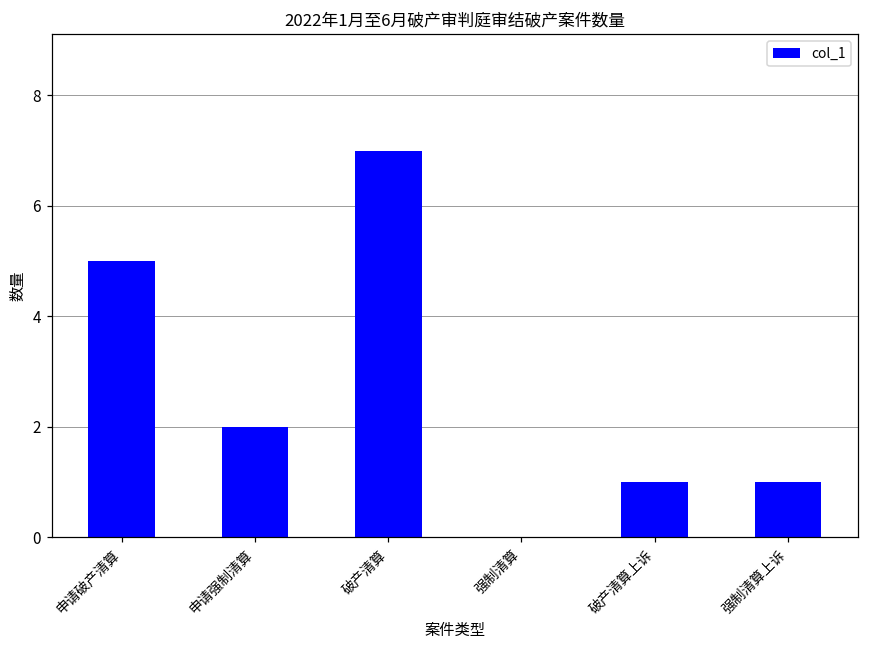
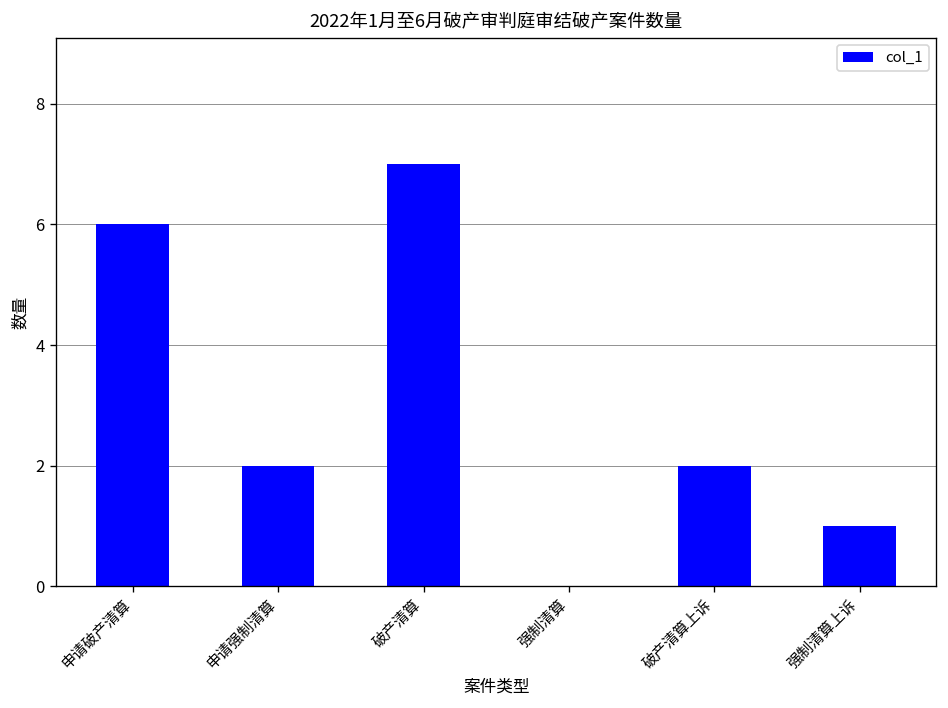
申请破产清算: 5 -> 6
破产清算上诉: 1 -> 2
